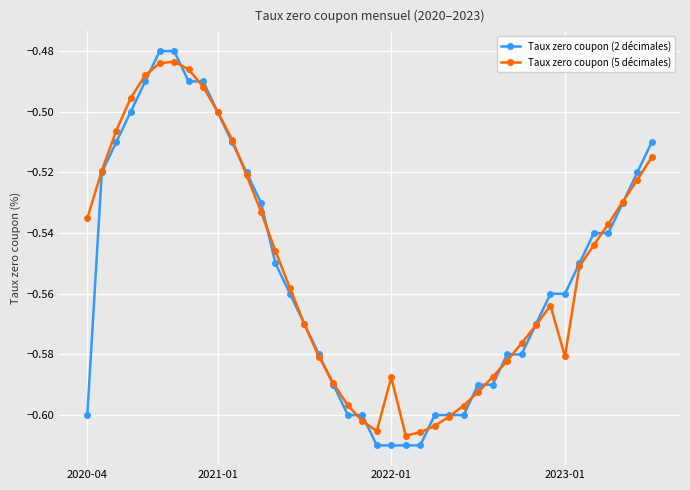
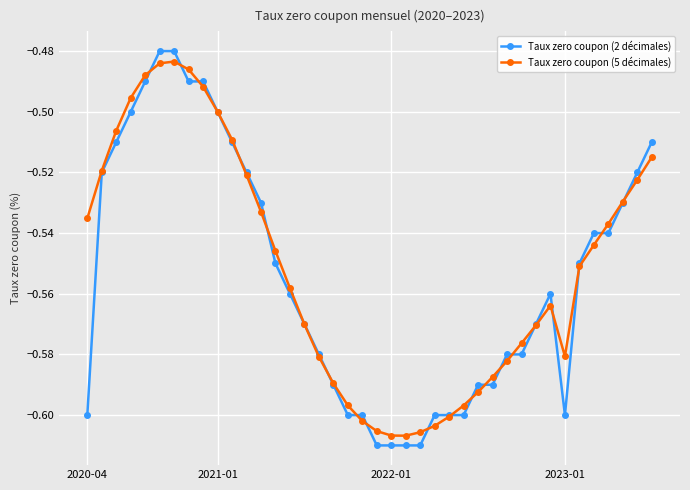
Taux zero coupon (5 décimales), 2022-01: -0.588 -> -0.607
Taux zero coupon (2 décimales), 2023-01: -0.56 -> -0.60
